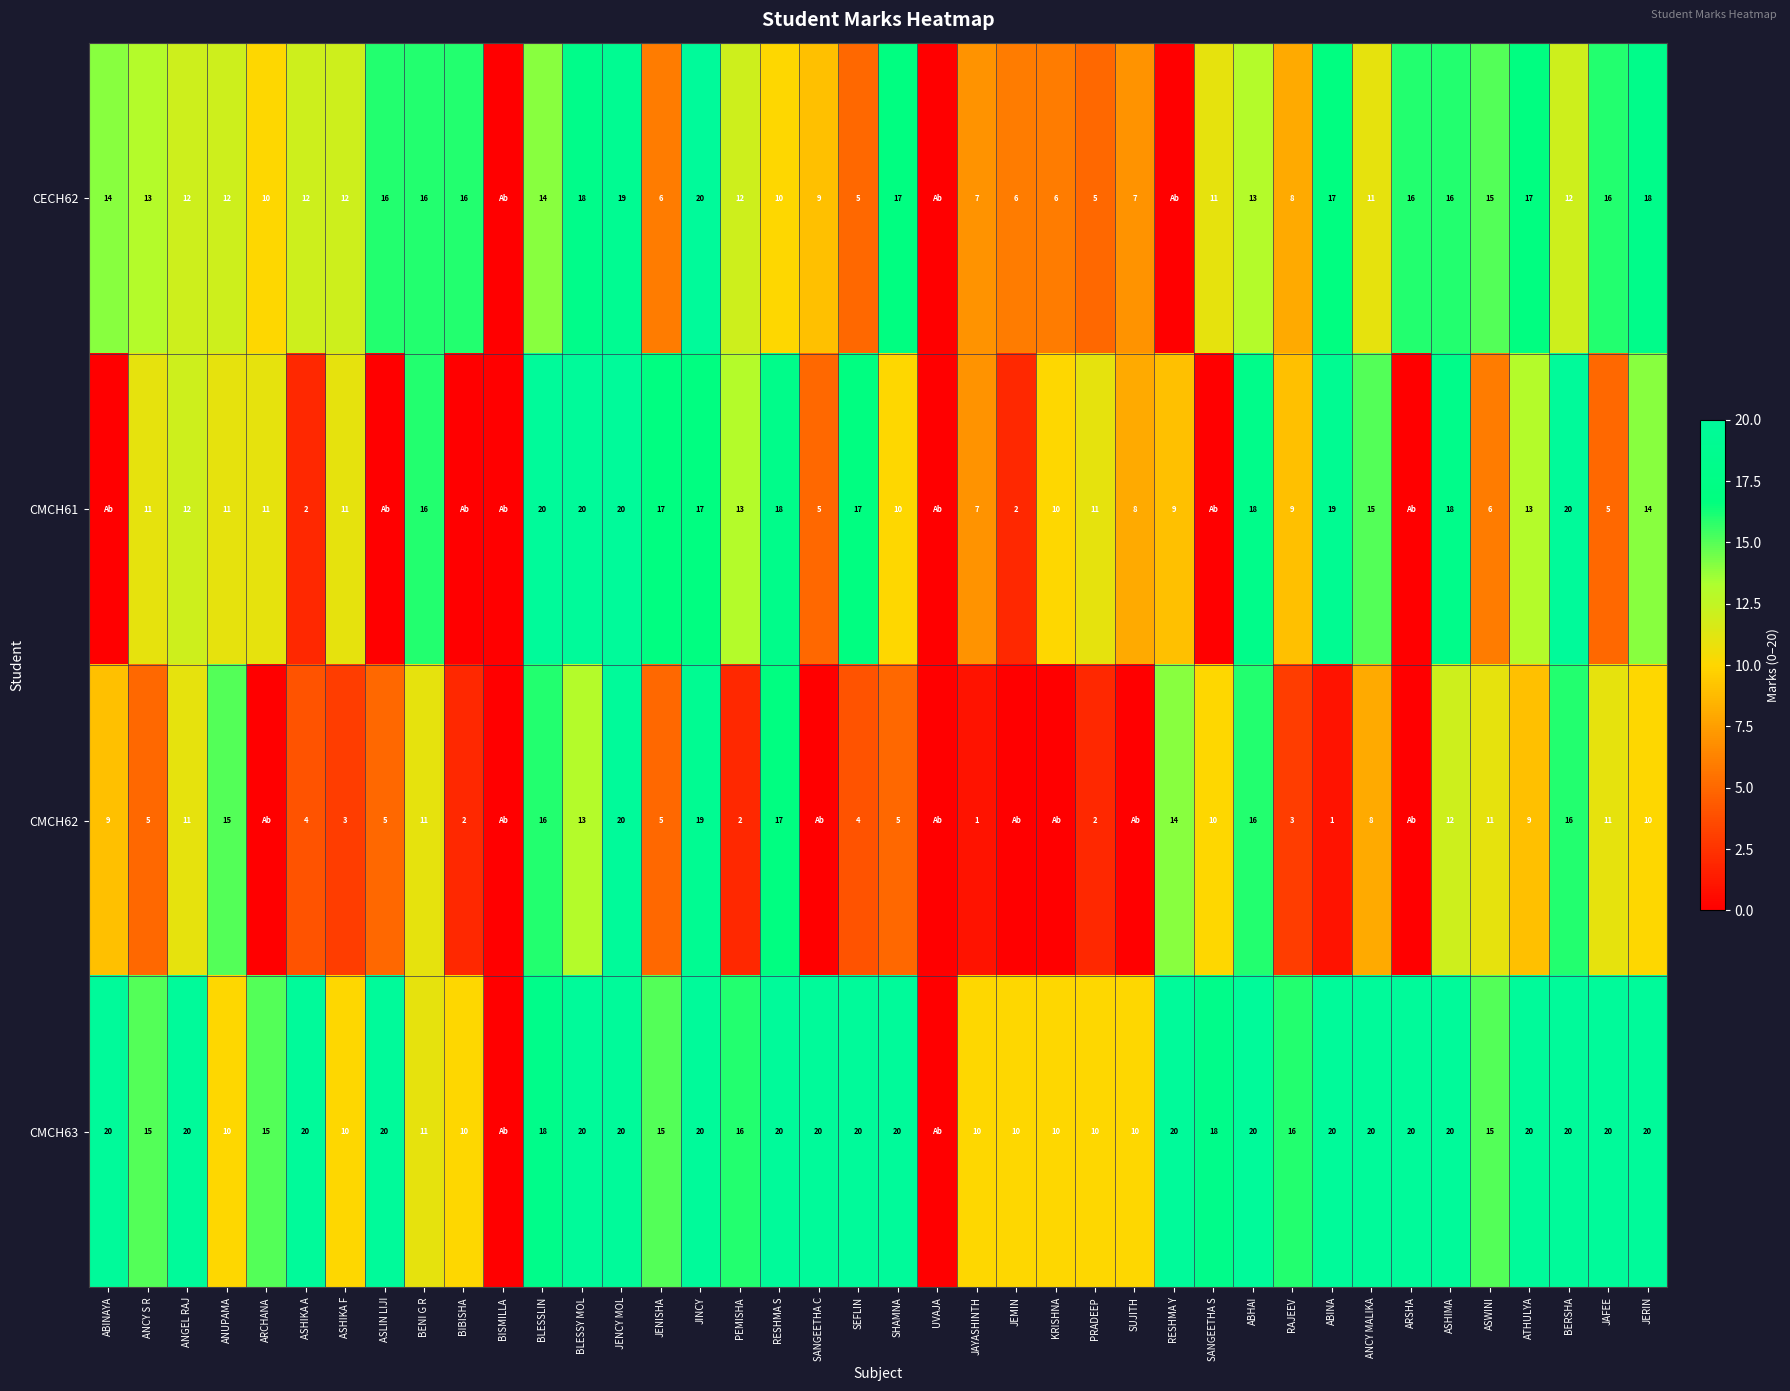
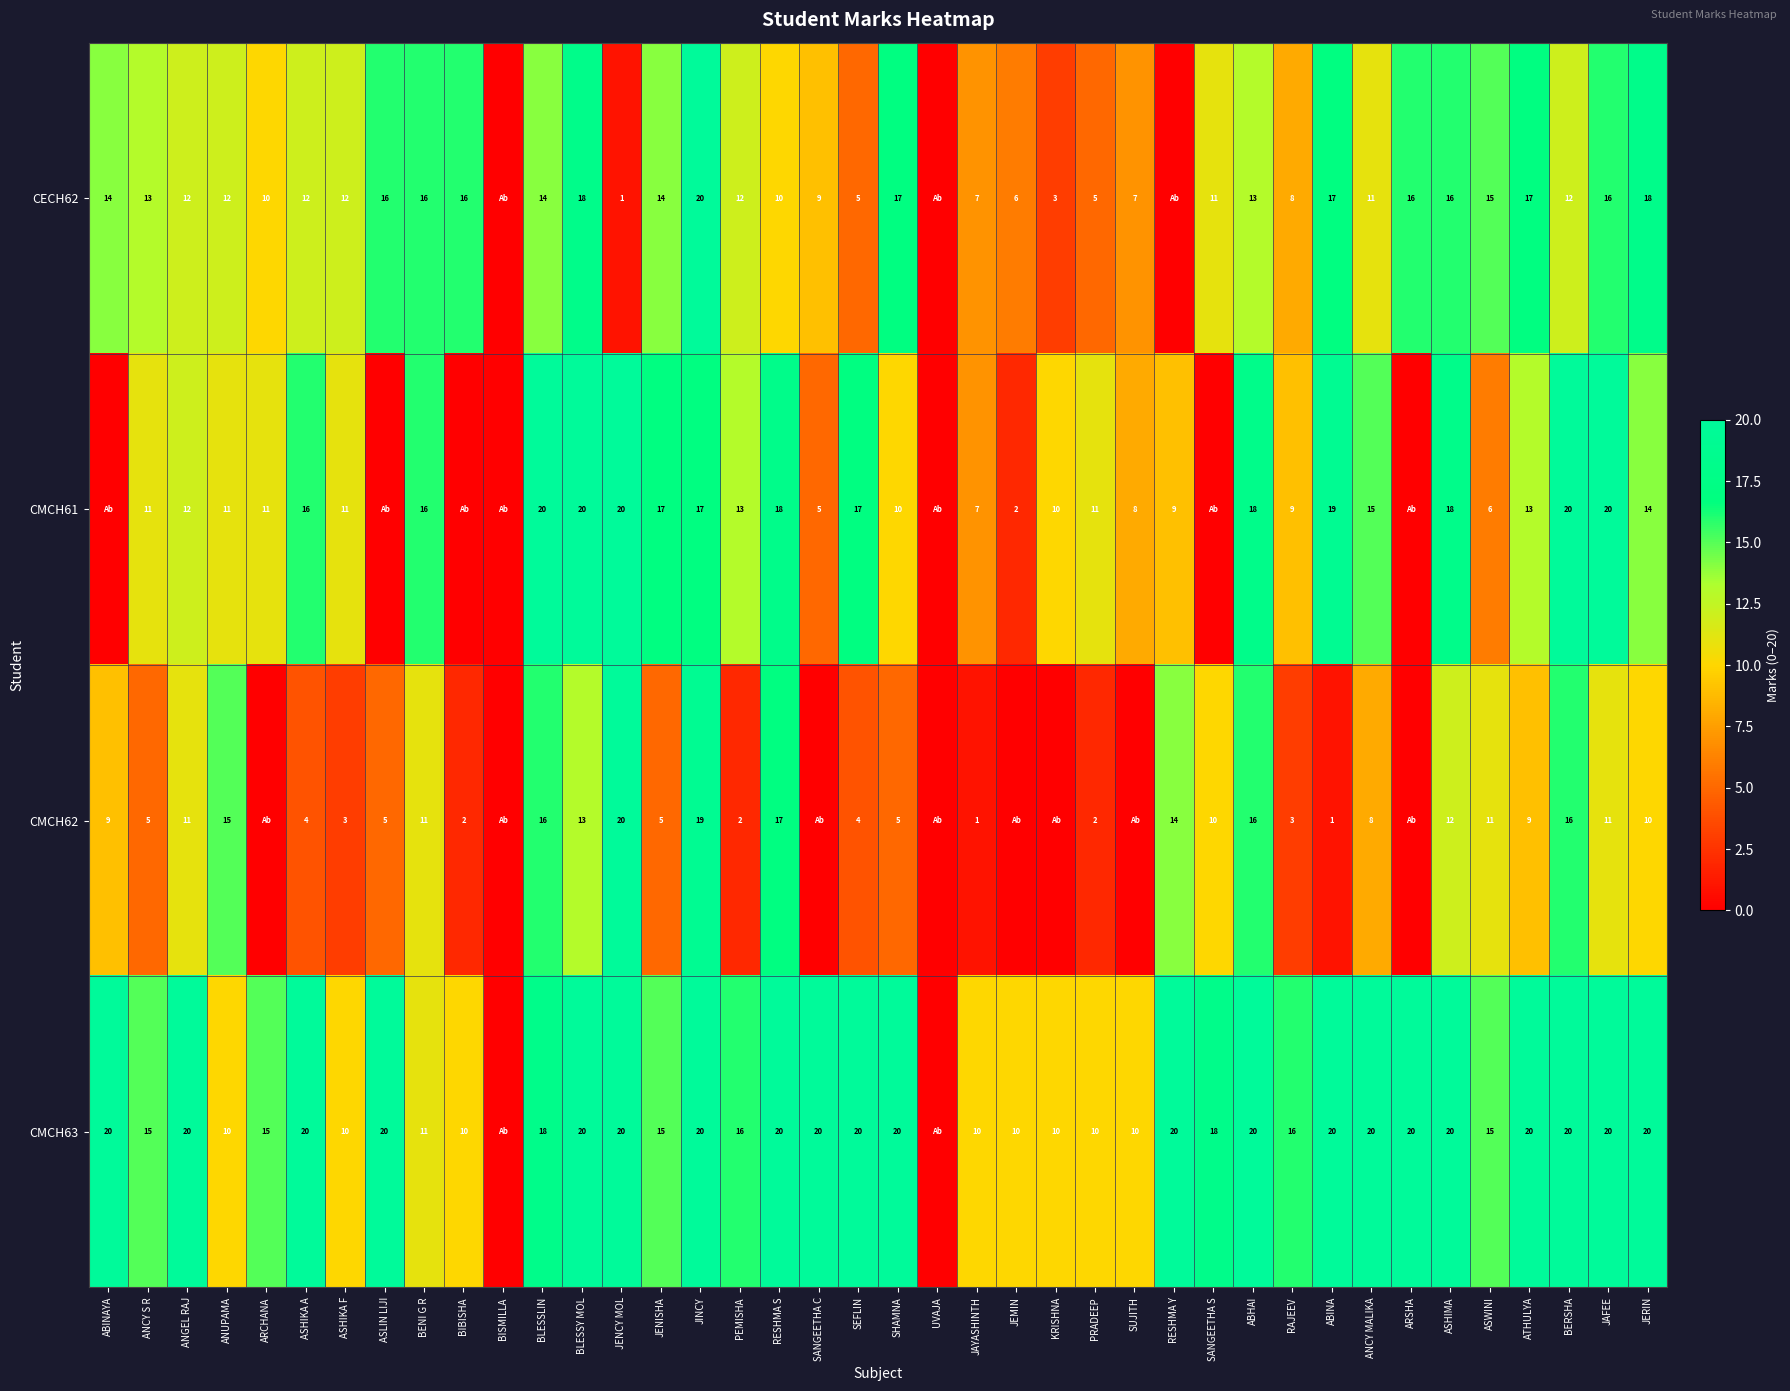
CECH62, JENCY MOL: 19 -> 1
CECH62, JENISHA: 6 -> 14
CECH62, KRISHNA: 6 -> 3
CMCH61, ASHIKA A: 2 -> 16
CMCH61, JAFEE: 5 -> 20
